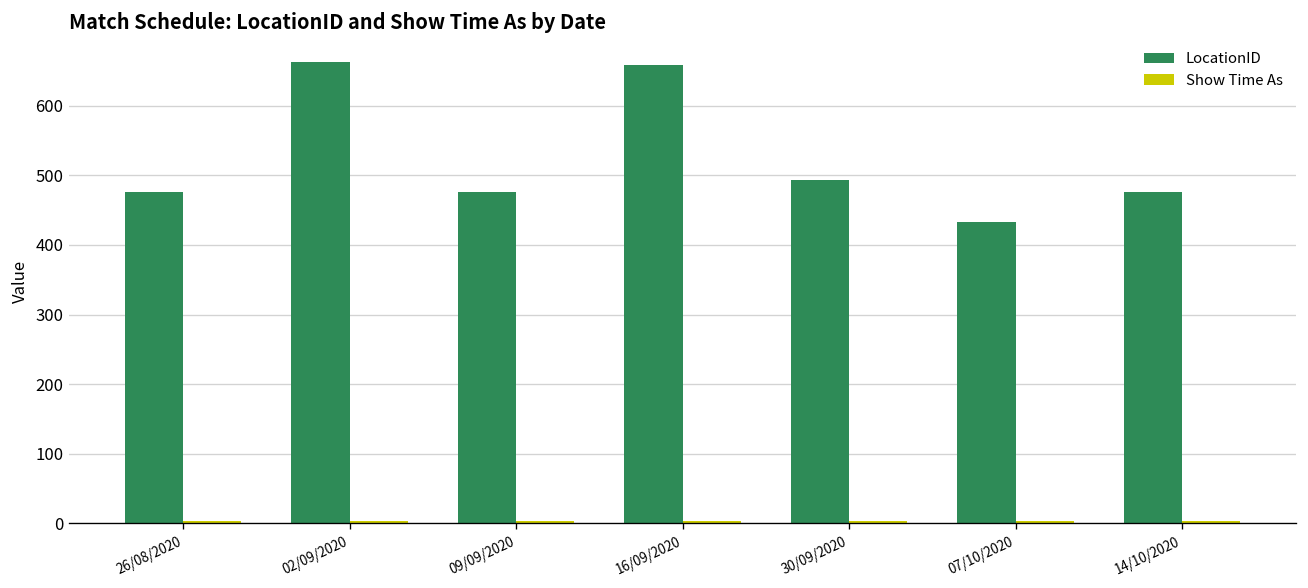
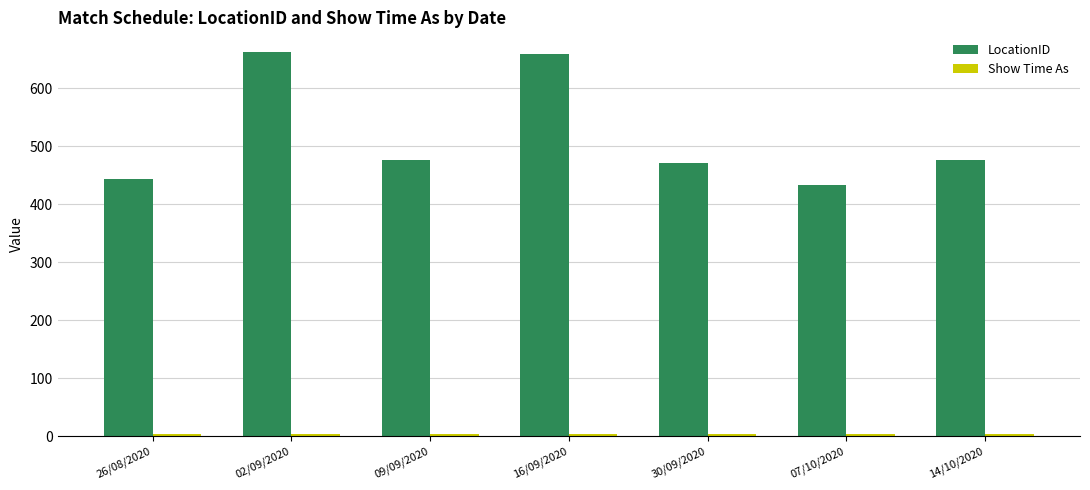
LocationID, 26/08/2020: 480 -> 440
LocationID, 30/09/2020: 490 -> 470
